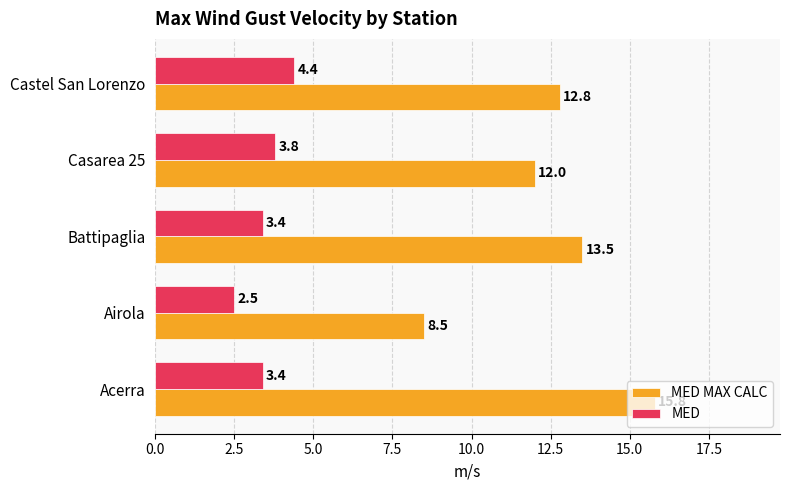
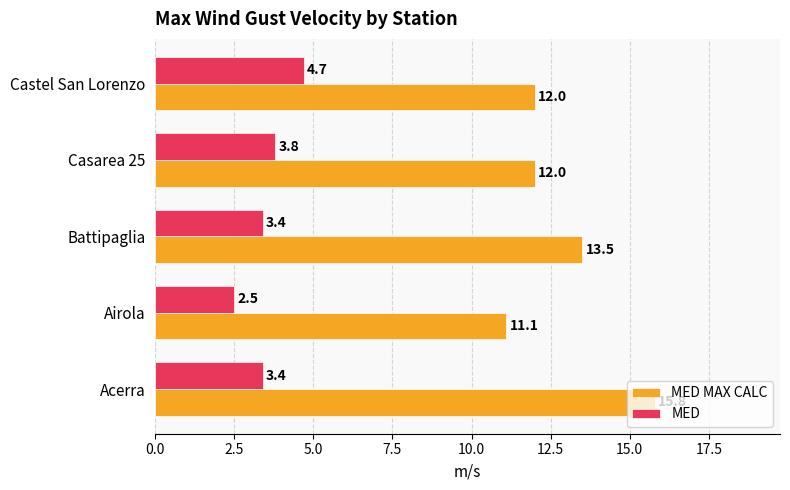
MED, Castel San Lorenzo: 4.4 -> 4.7
MED MAX CALC, Castel San Lorenzo: 12.8 -> 12.0
MED MAX CALC, Airola: 8.5 -> 11.1
